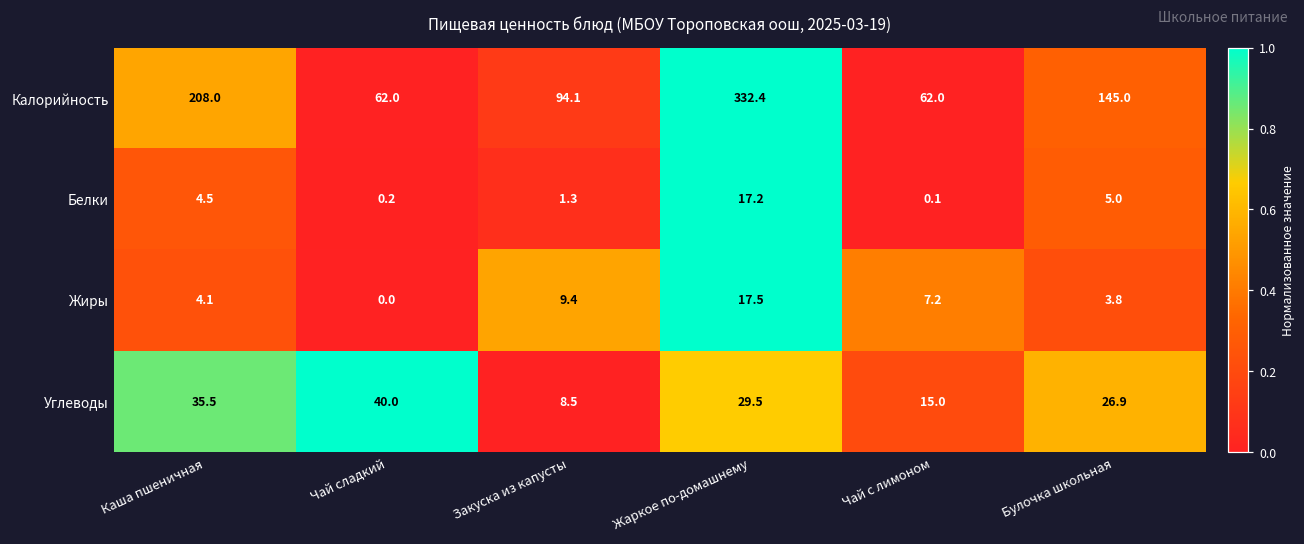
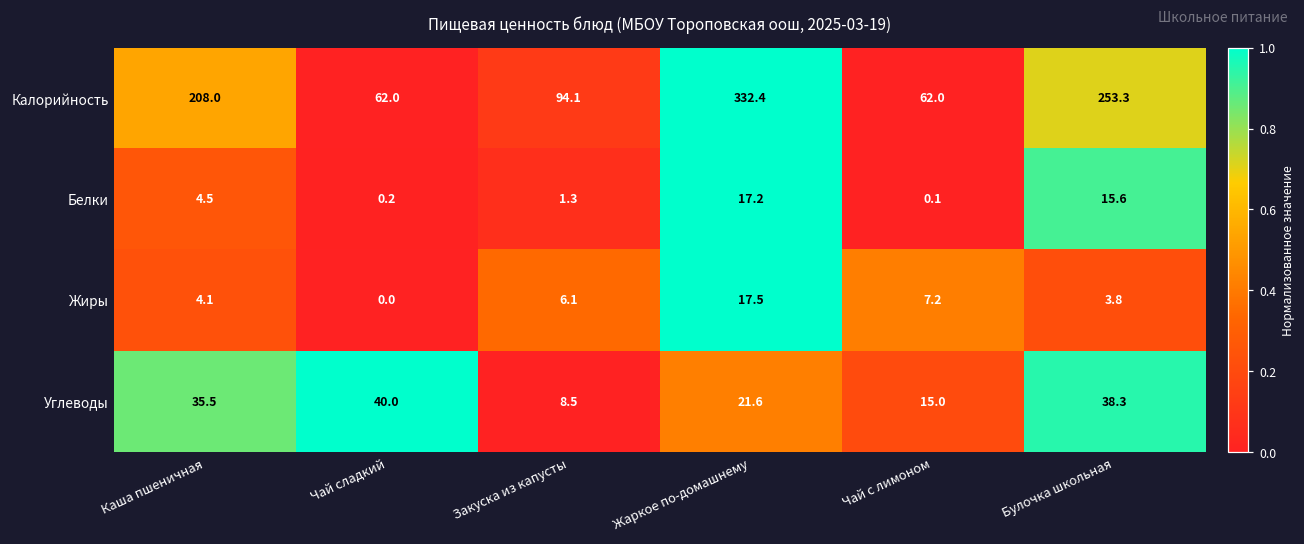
Калорийность, Булочка школьная: 145.0 -> 253.3
Белки, Булочка школьная: 5.0 -> 15.6
Жиры, Закуска из капусты: 9.4 -> 6.1
Углеводы, Жаркое по-домашнему: 29.5 -> 21.6
Углеводы, Булочка школьная: 26.9 -> 38.3
